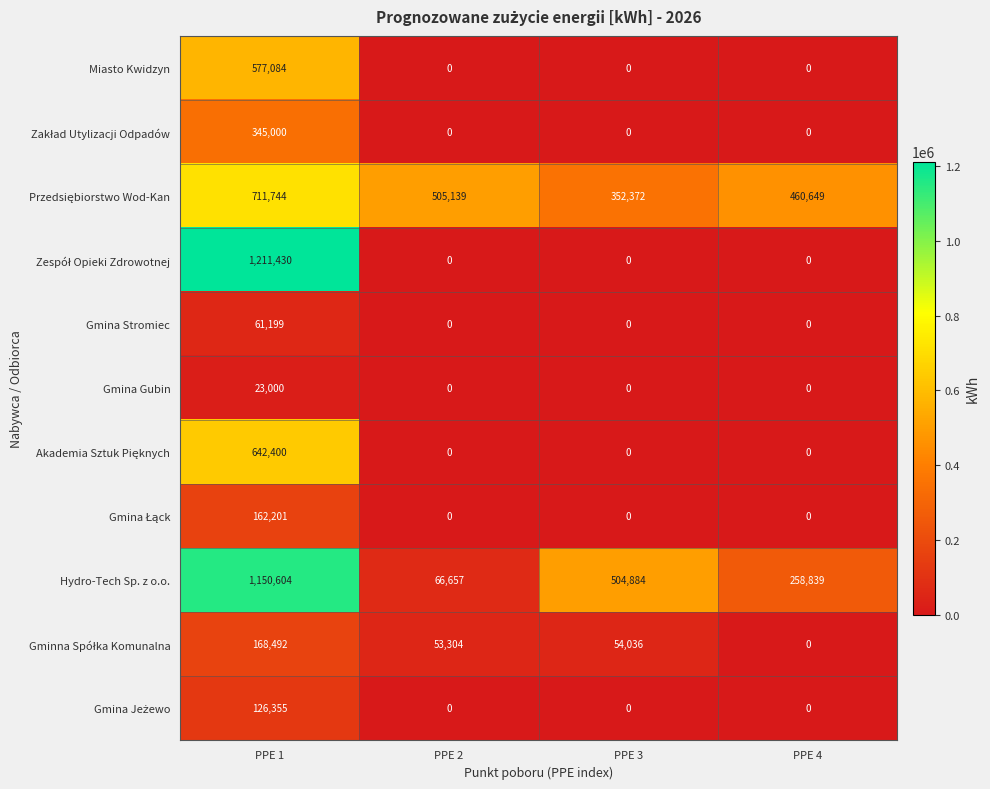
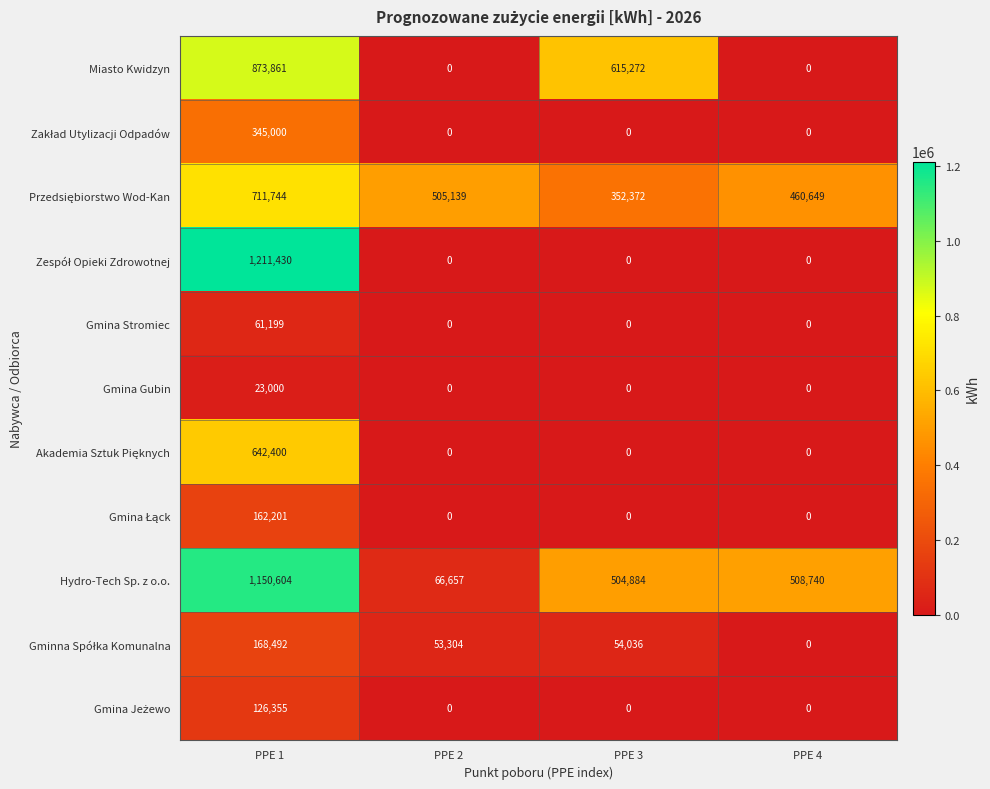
Miasto Kwidzyn, PPE 1: 577,084 -> 873,861
Miasto Kwidzyn, PPE 3: 0 -> 615,272
Hydro-Tech Sp. z o.o., PPE 4: 258,839 -> 508,740
